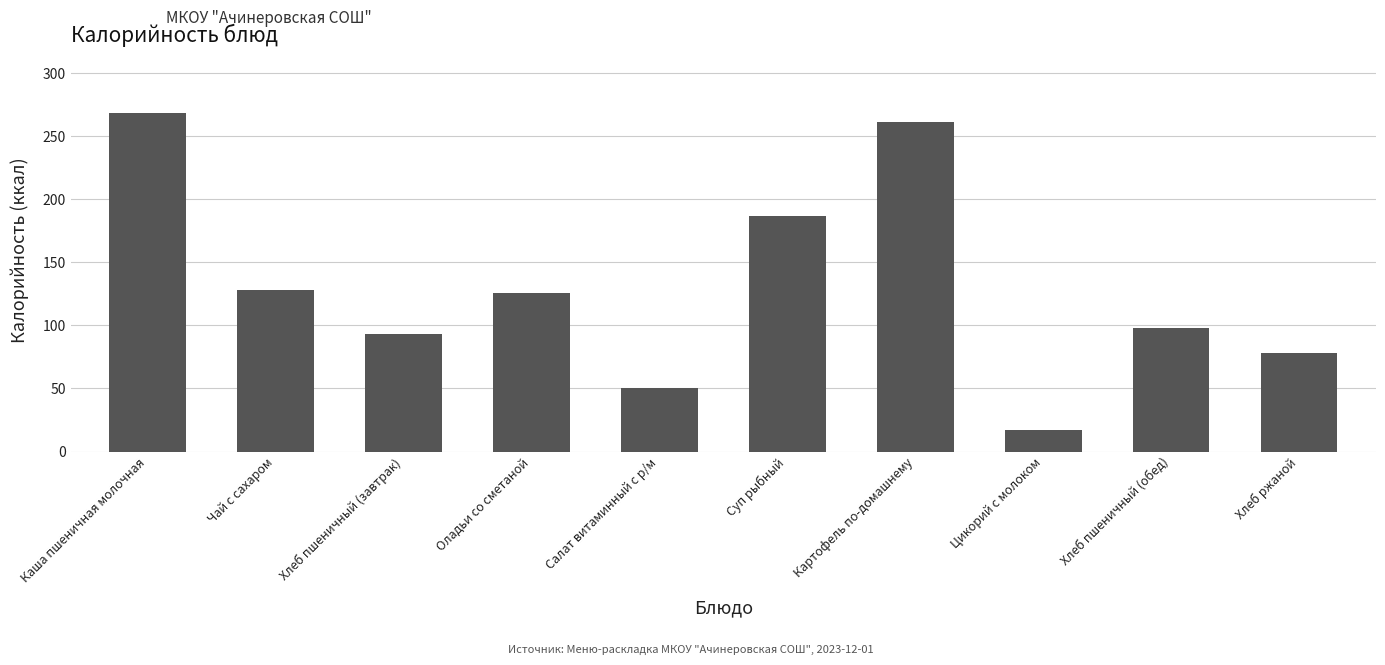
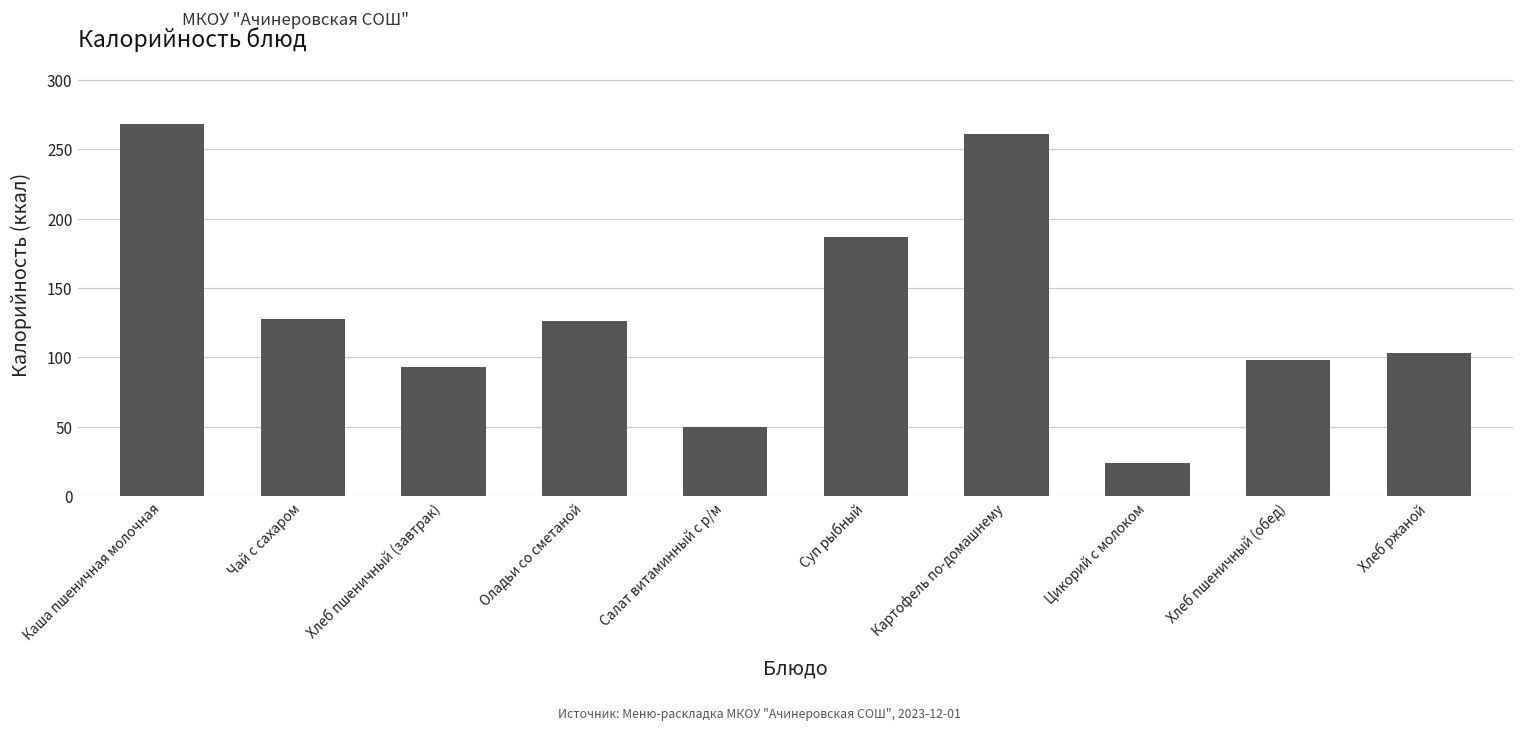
Цикорий с молоком: 17 -> 24
Хлеб ржаной: 78 -> 103
